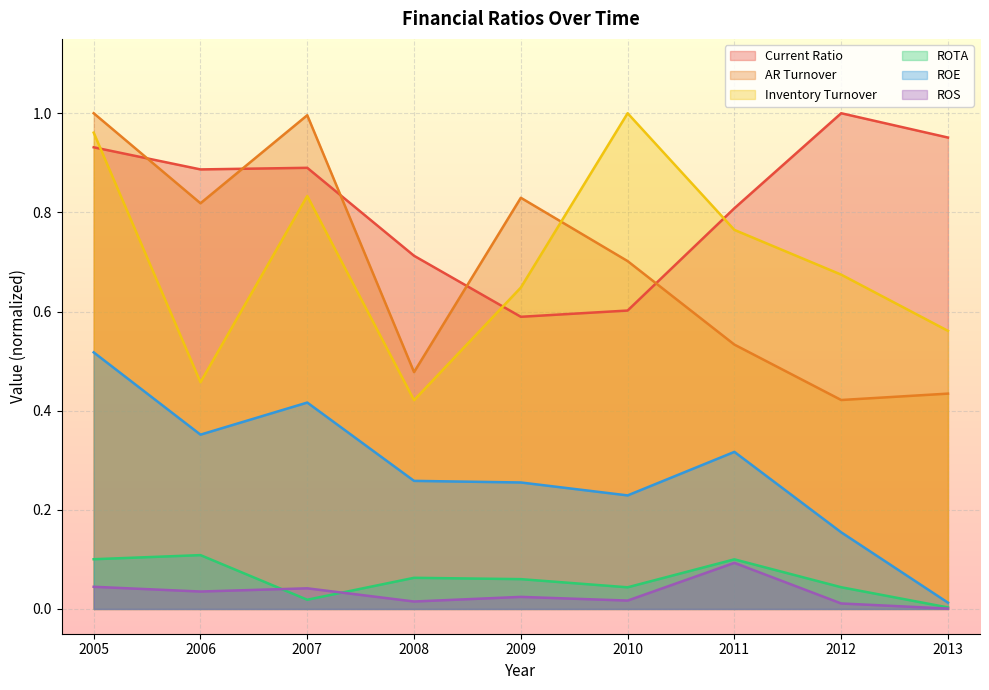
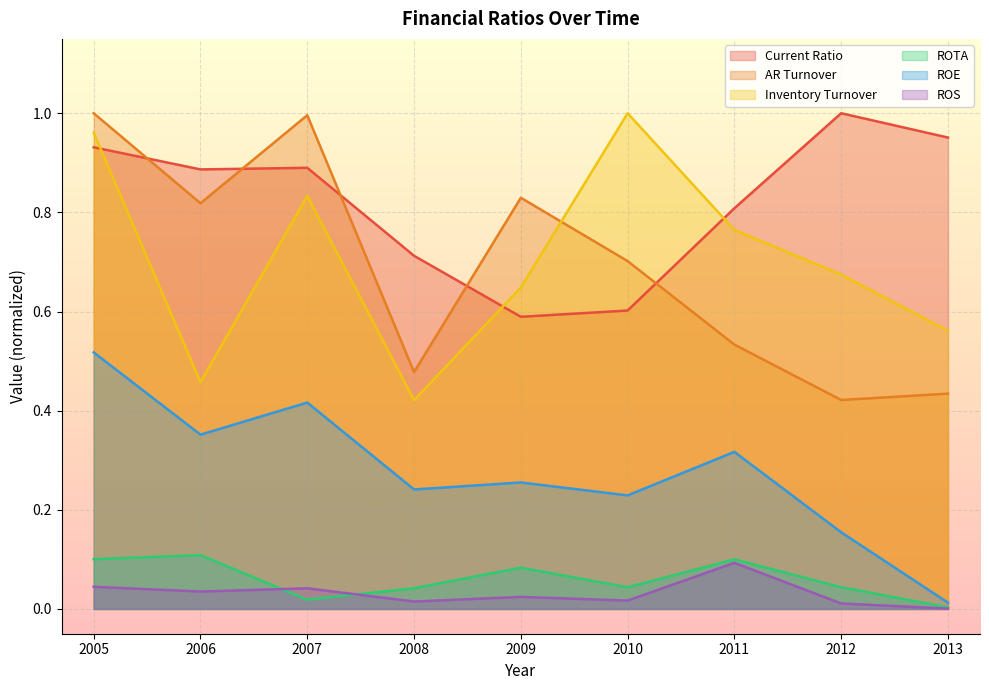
ROTA, 2008: 0.06 -> 0.04
ROE, 2008: 0.26 -> 0.24
ROTA, 2009: 0.06 -> 0.08
